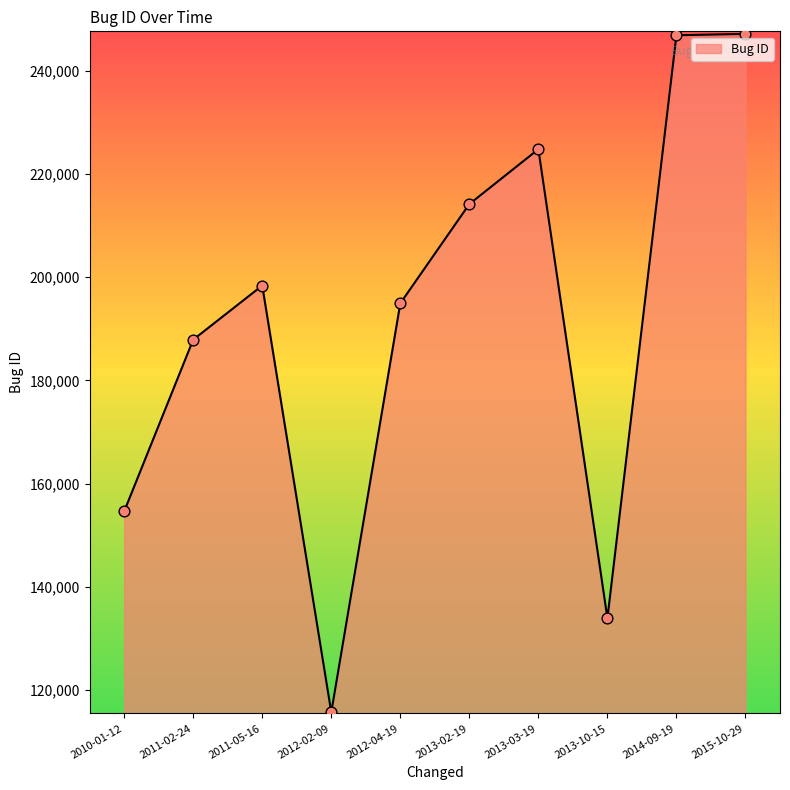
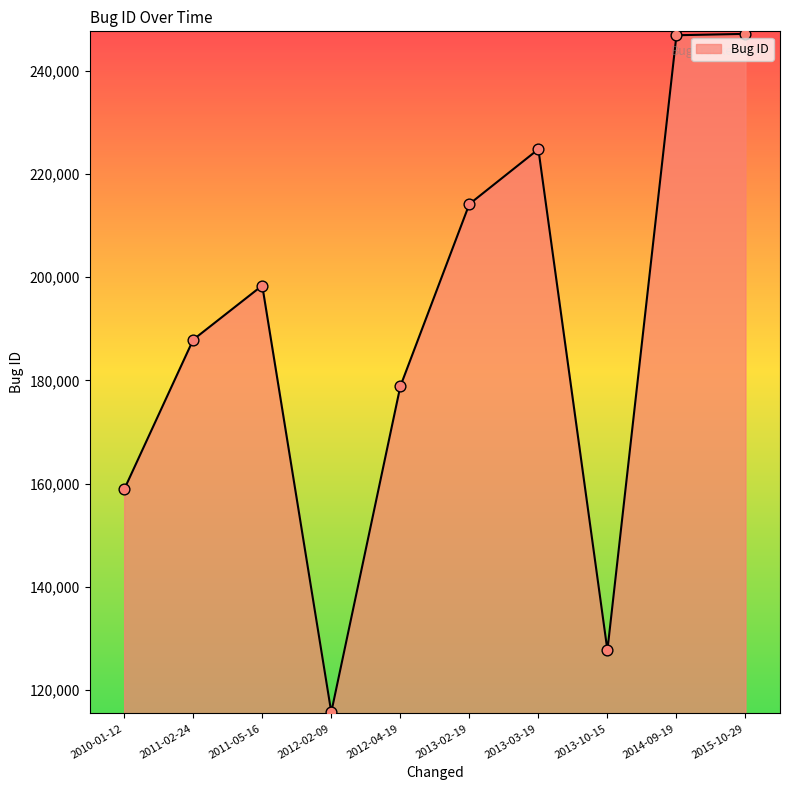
2010-01-12: 155,000 -> 159,000
2012-04-19: 195,000 -> 179,000
2013-10-15: 134,000 -> 128,000
